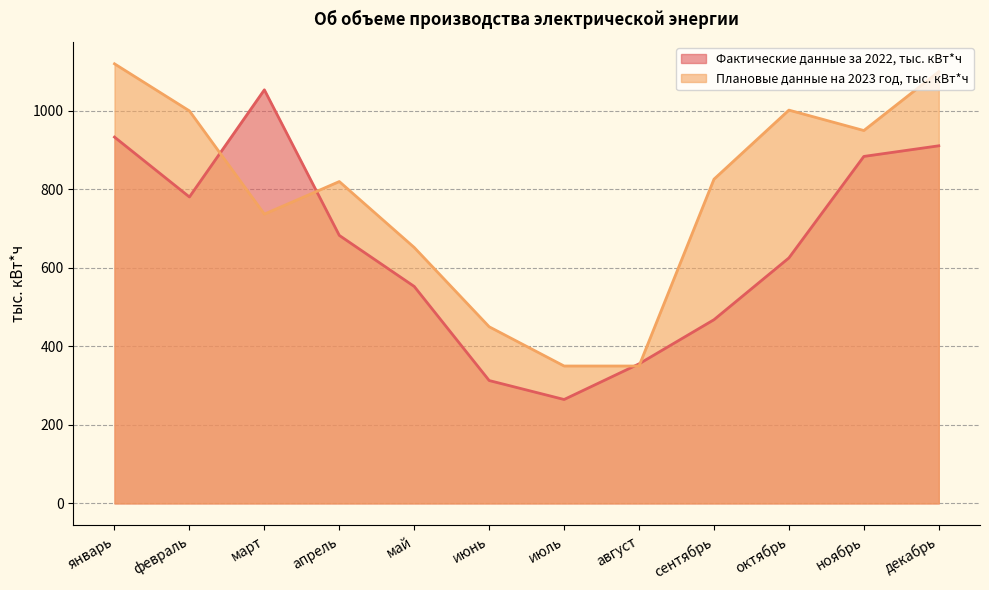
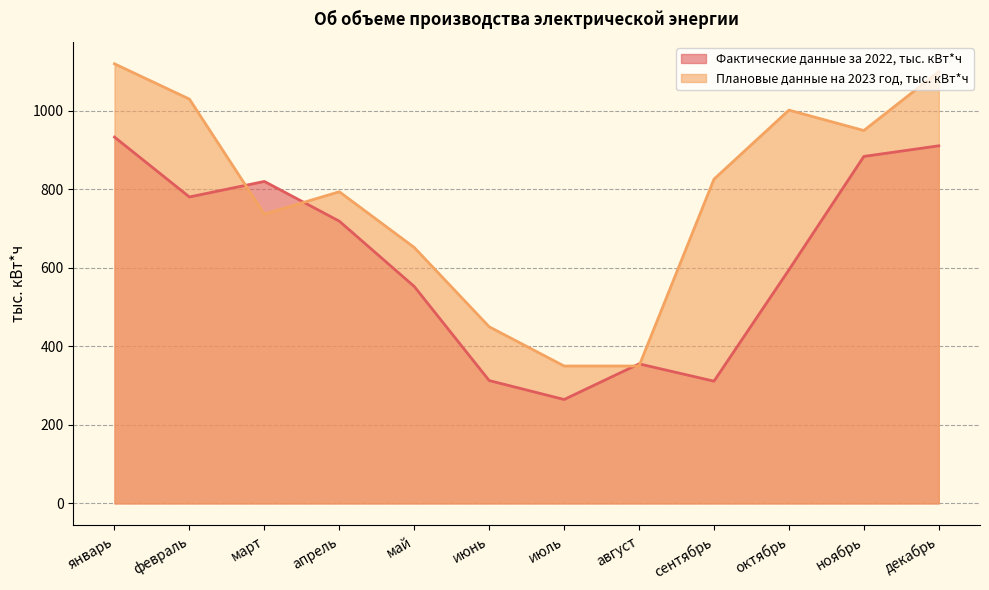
Плановые данные на 2023 год, тыс. кВт*ч, февраль: 1000 -> 1030
Фактические данные за 2022, тыс. кВт*ч, март: 1050 -> 820
Фактические данные за 2022, тыс. кВт*ч, апрель: 680 -> 720
Плановые данные на 2023 год, тыс. кВт*ч, апрель: 820 -> 790
Фактические данные за 2022, тыс. кВт*ч, сентябрь: 470 -> 310
Фактические данные за 2022, тыс. кВт*ч, октябрь: 630 -> 600
